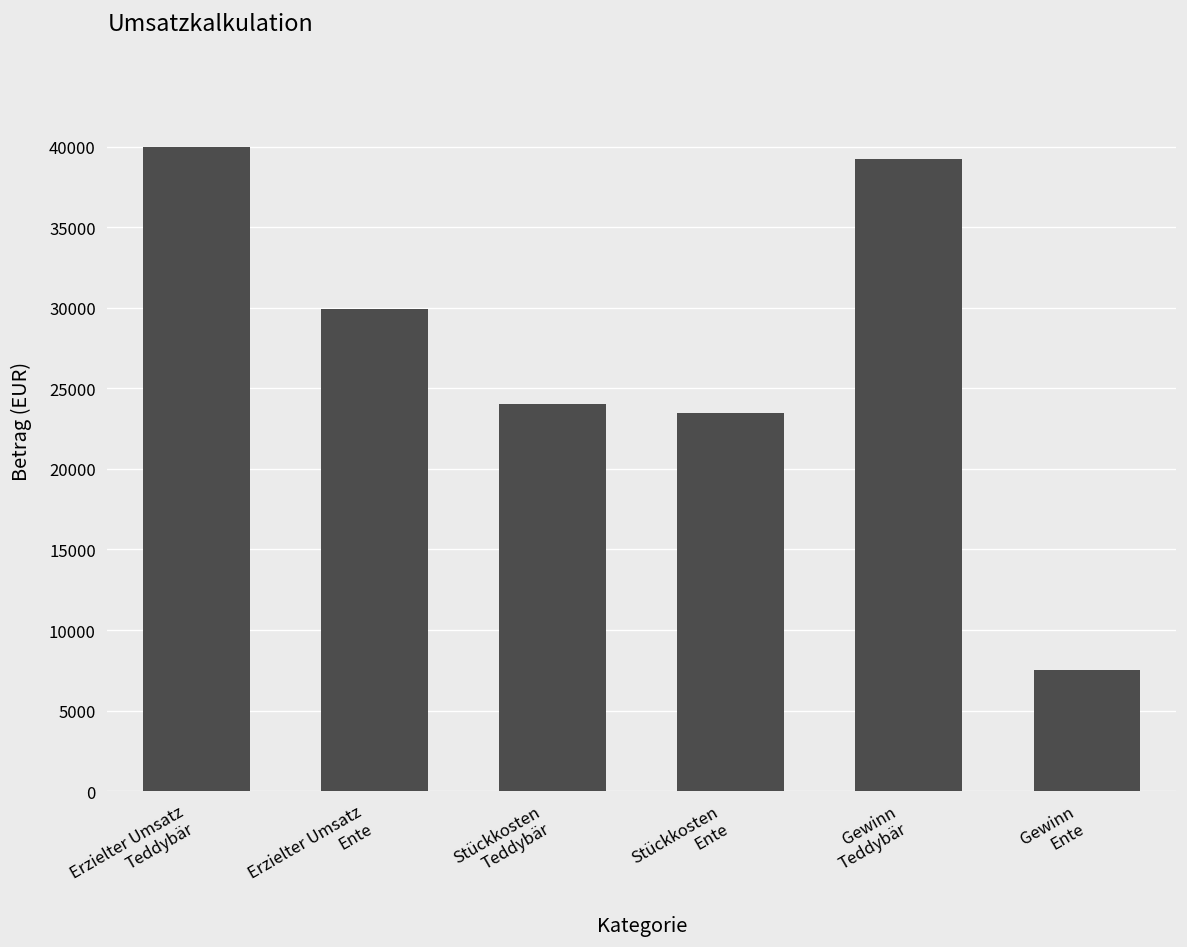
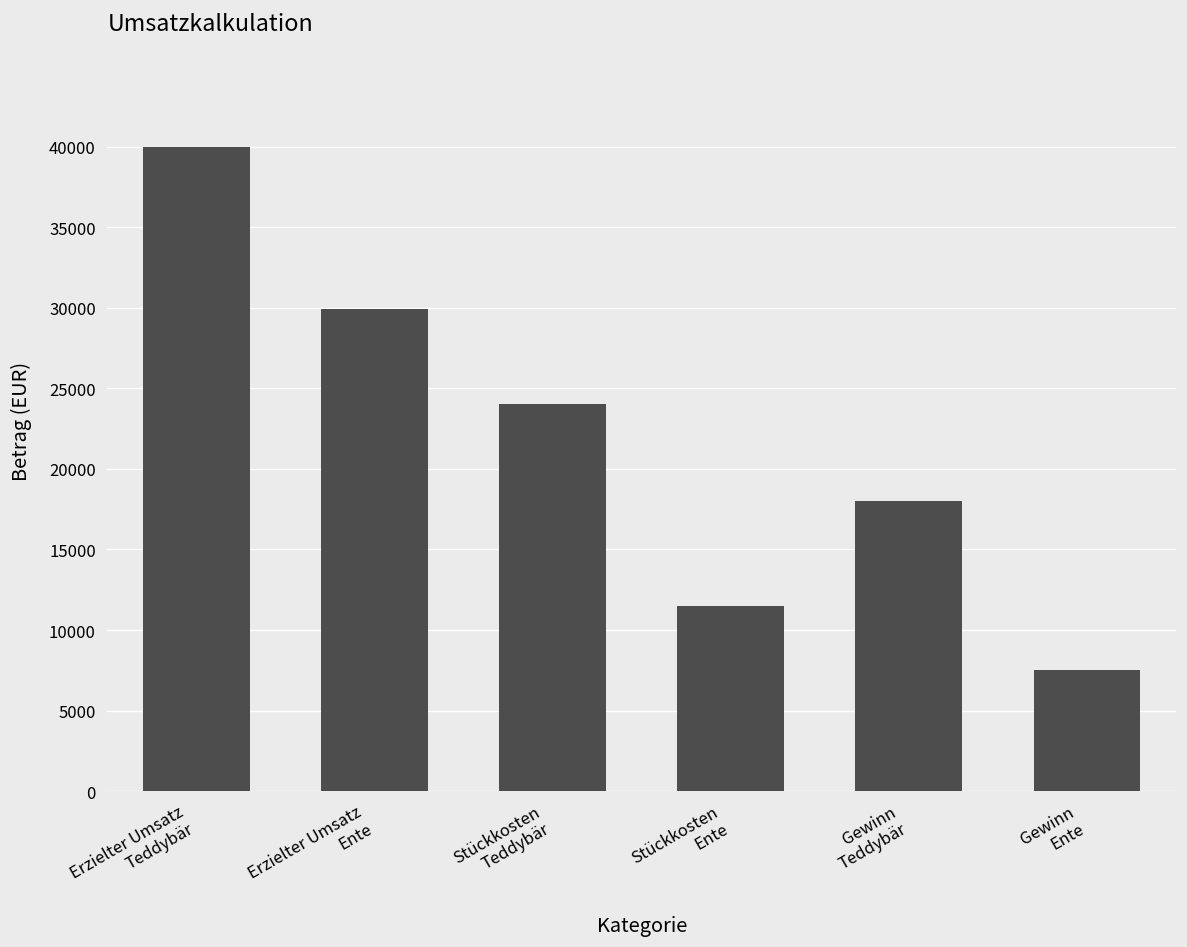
Stückkosten Ente: 23500 -> 11500
Gewinn Teddybär: 39200 -> 18000
